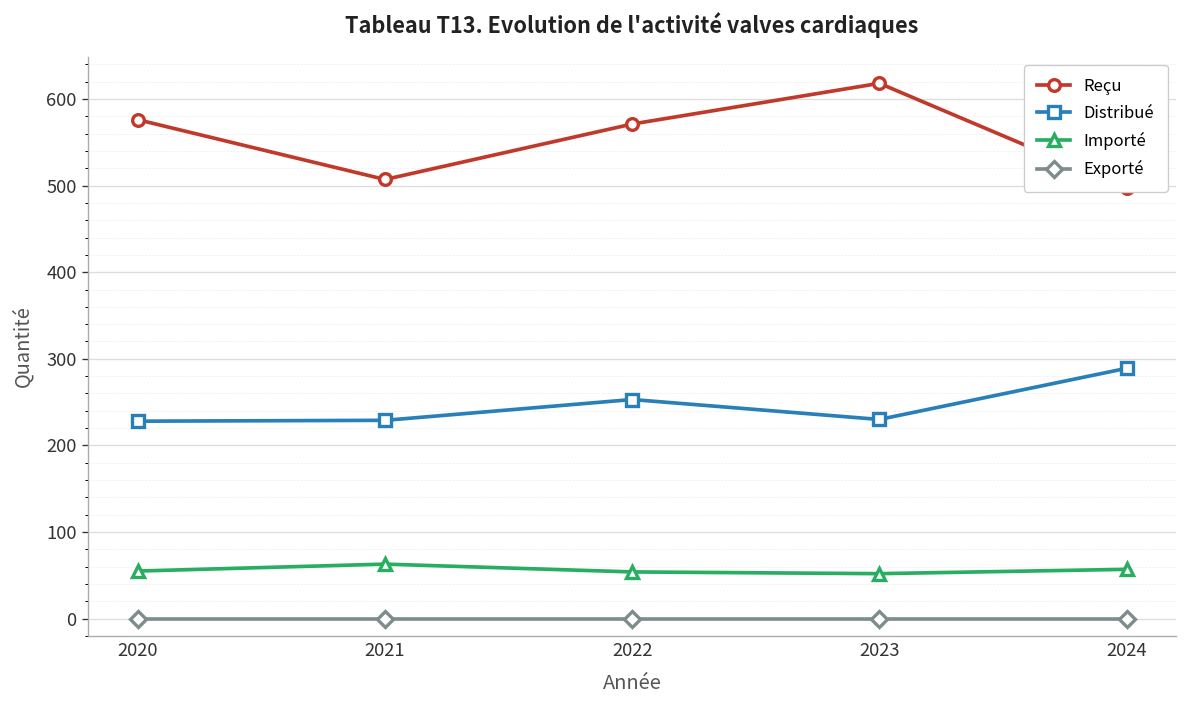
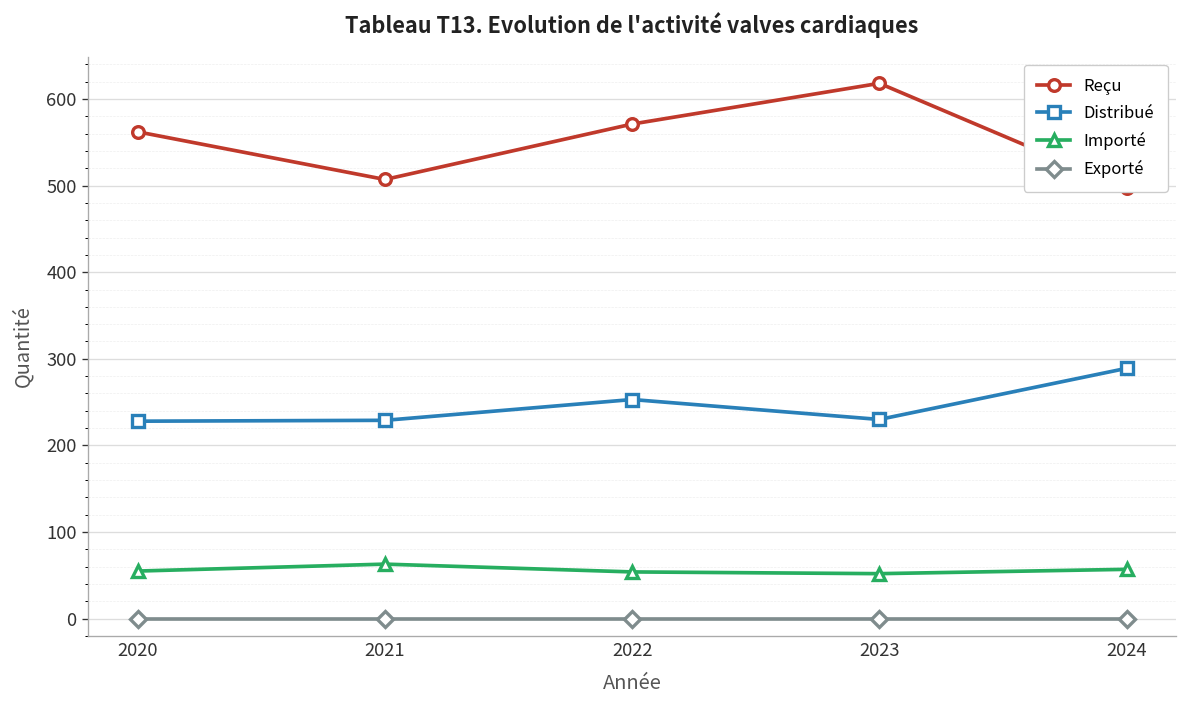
Reçu, 2020: 580 -> 560
